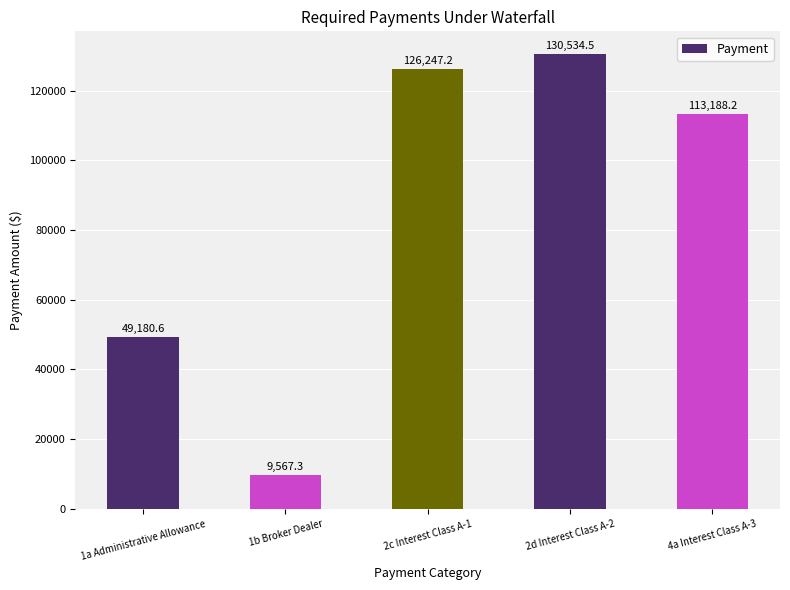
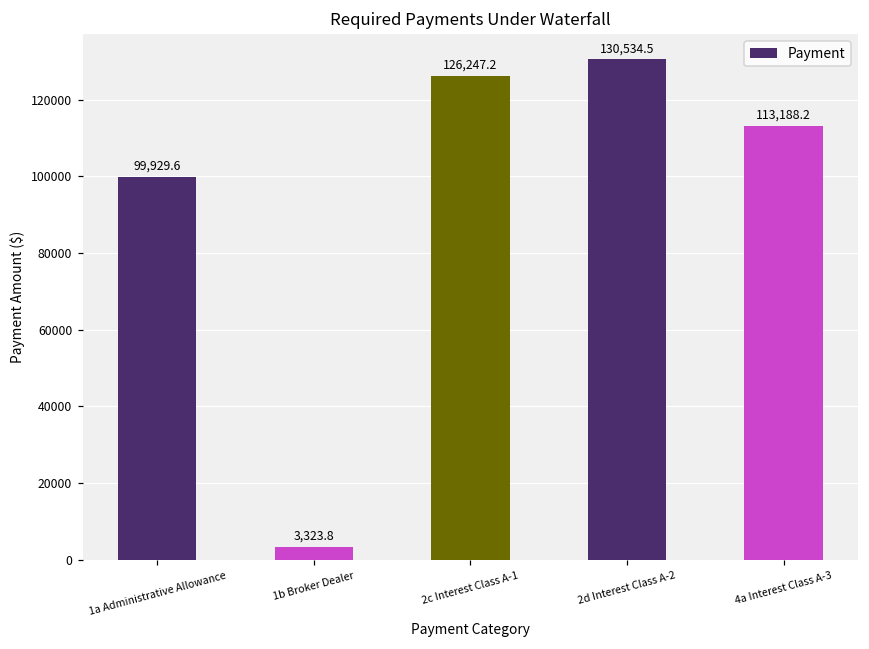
1a Administrative Allowance: 49,180.6 -> 99,929.6
1b Broker Dealer: 9,567.3 -> 3,323.8
